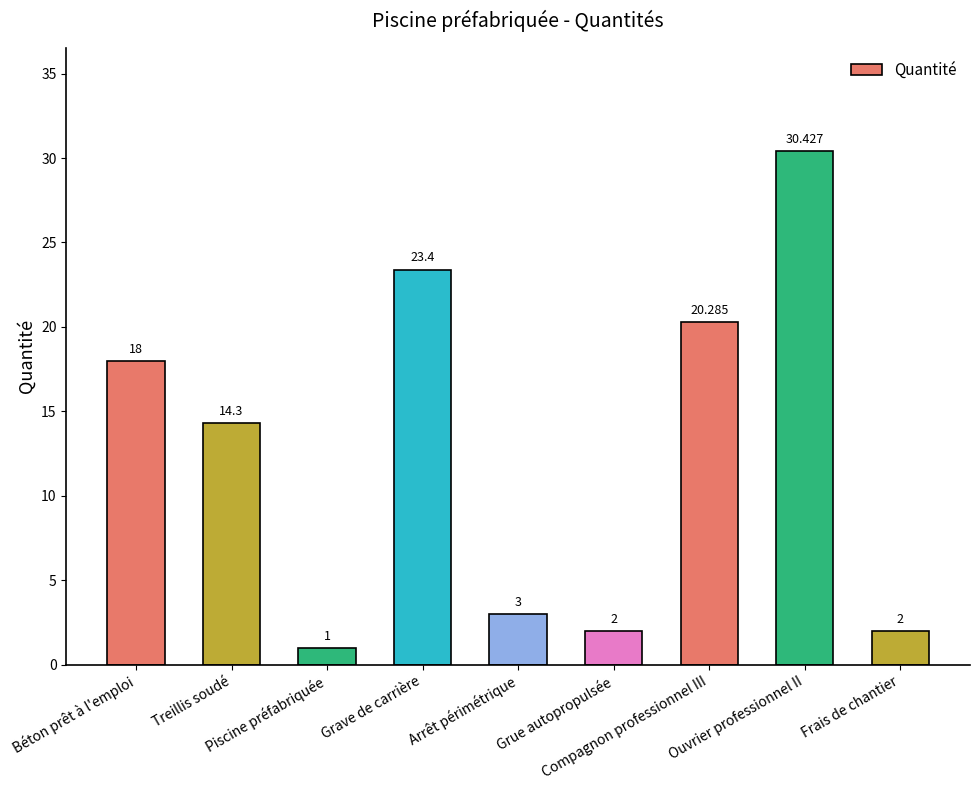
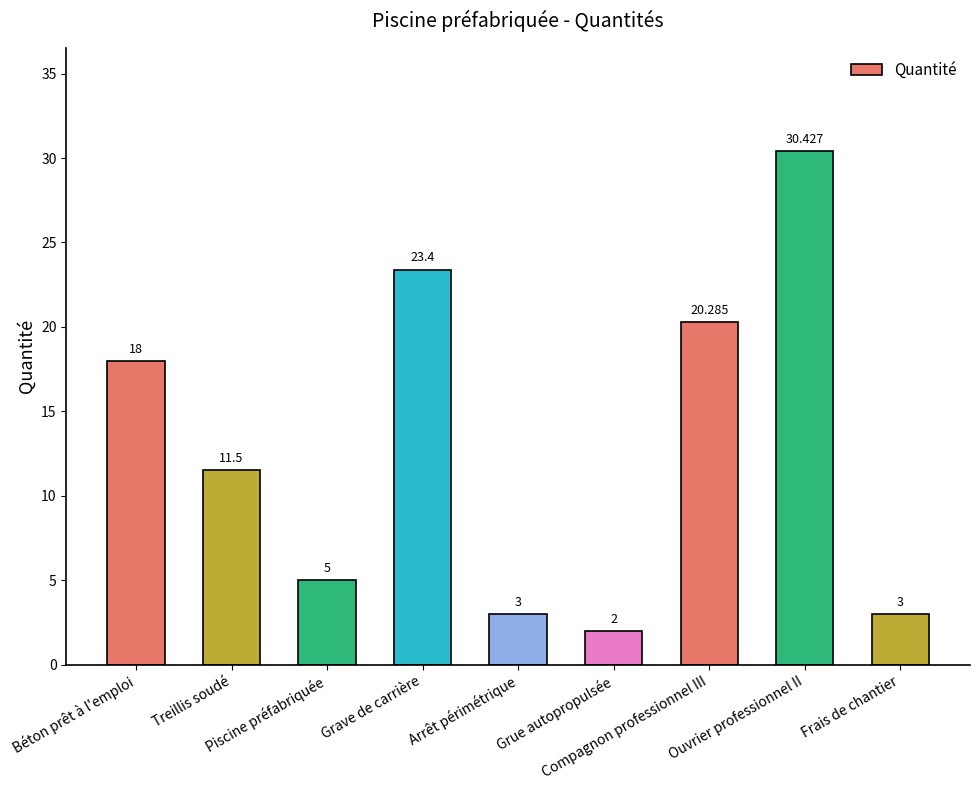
Treillis soudé: 14.3 -> 11.5
Piscine préfabriquée: 1 -> 5
Frais de chantier: 2 -> 3
